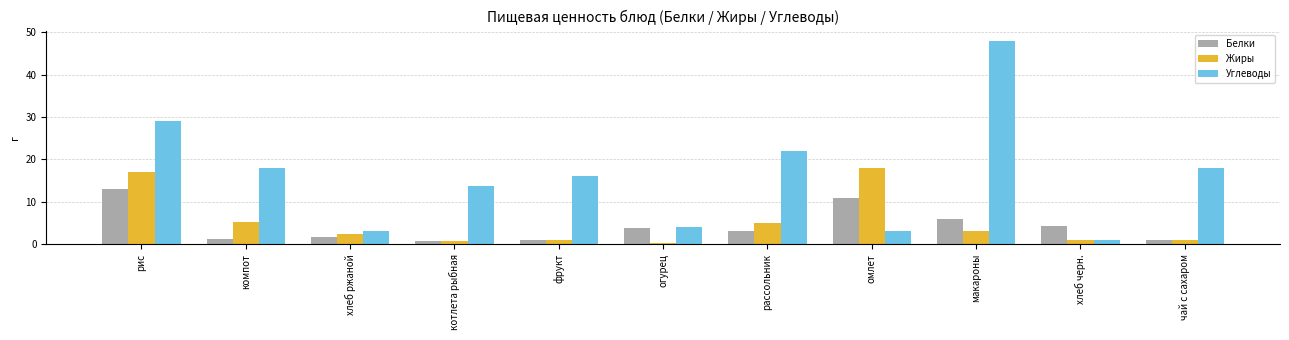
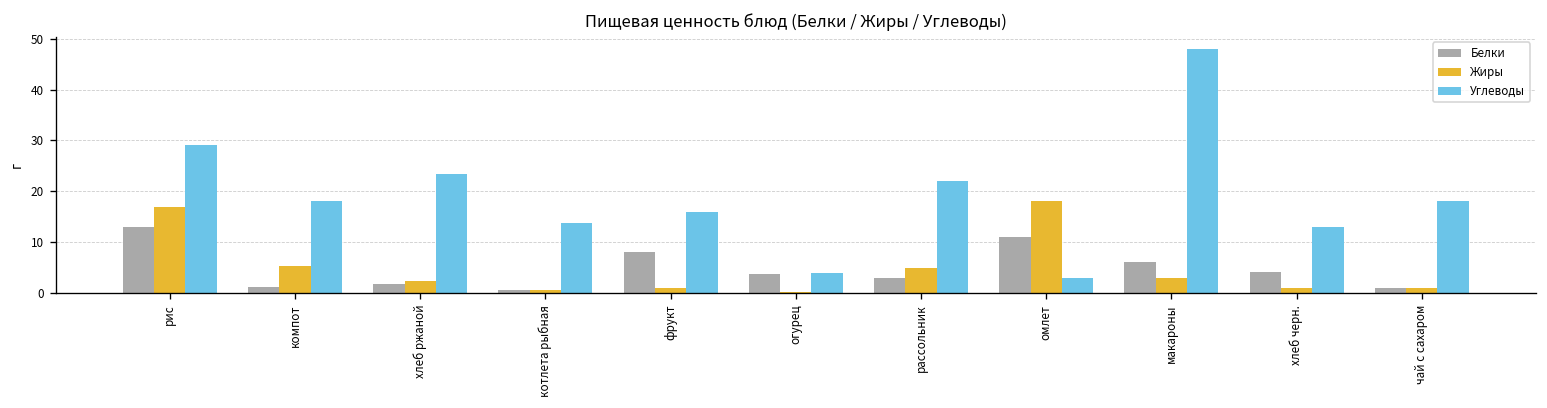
Углеводы, хлеб ржаной: 3 -> 23
Белки, фрукт: 1 -> 8
Углеводы, хлеб черн.: 1 -> 13
